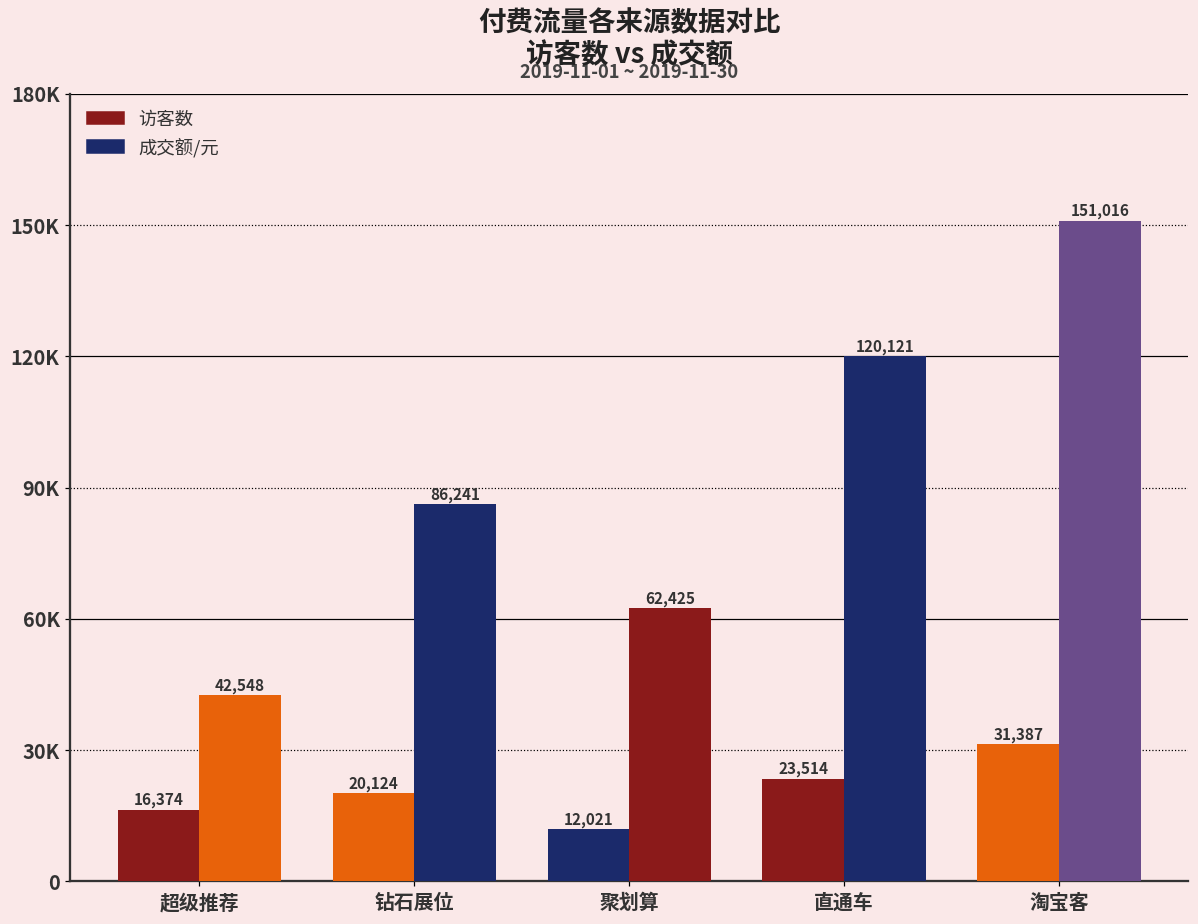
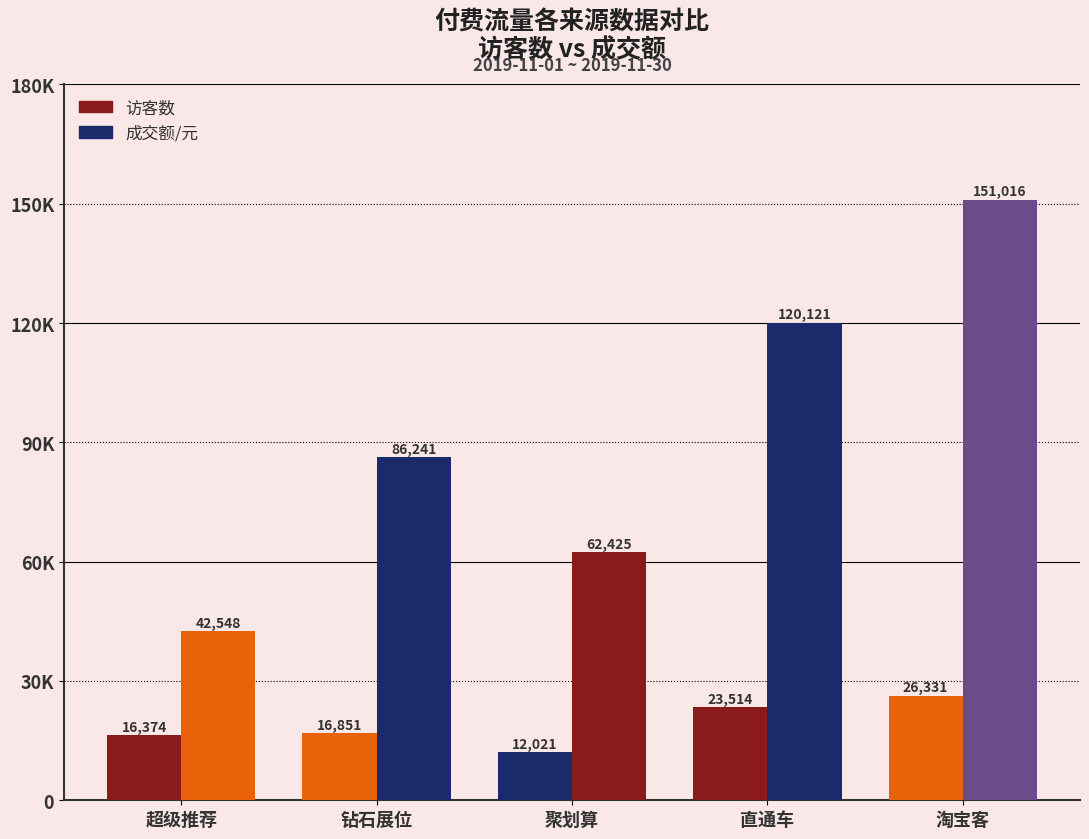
访客数, 钻石展位: 20,124 -> 16,851
访客数, 淘宝客: 31,387 -> 26,331
